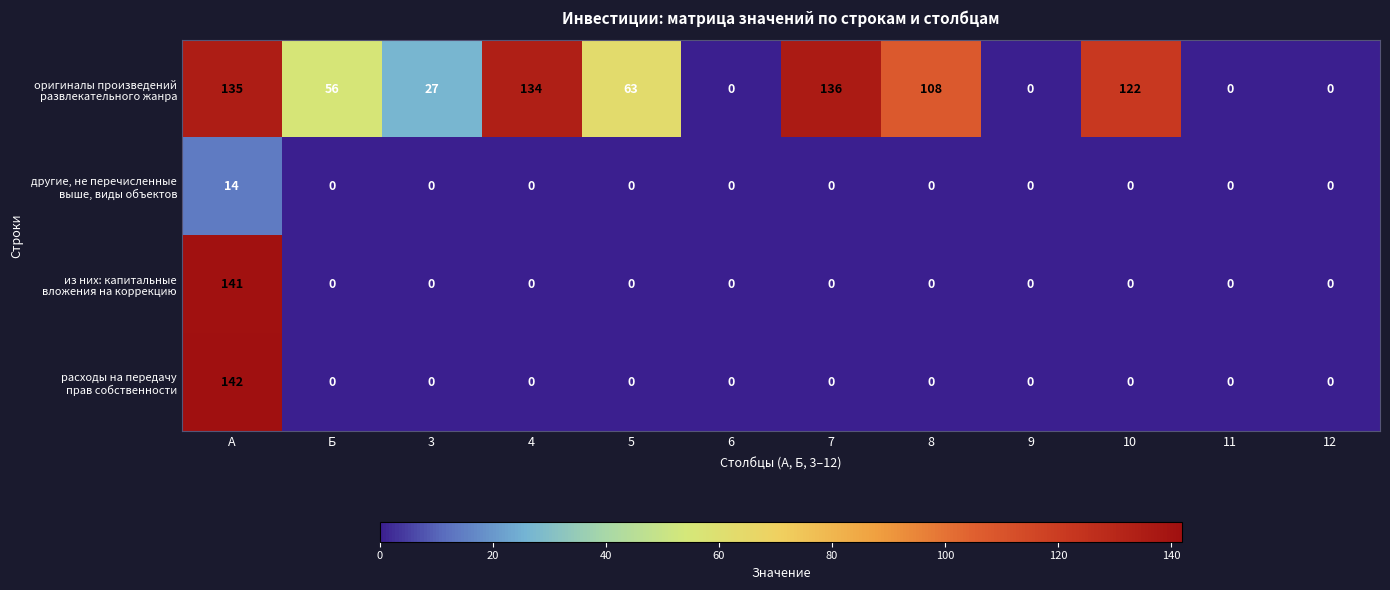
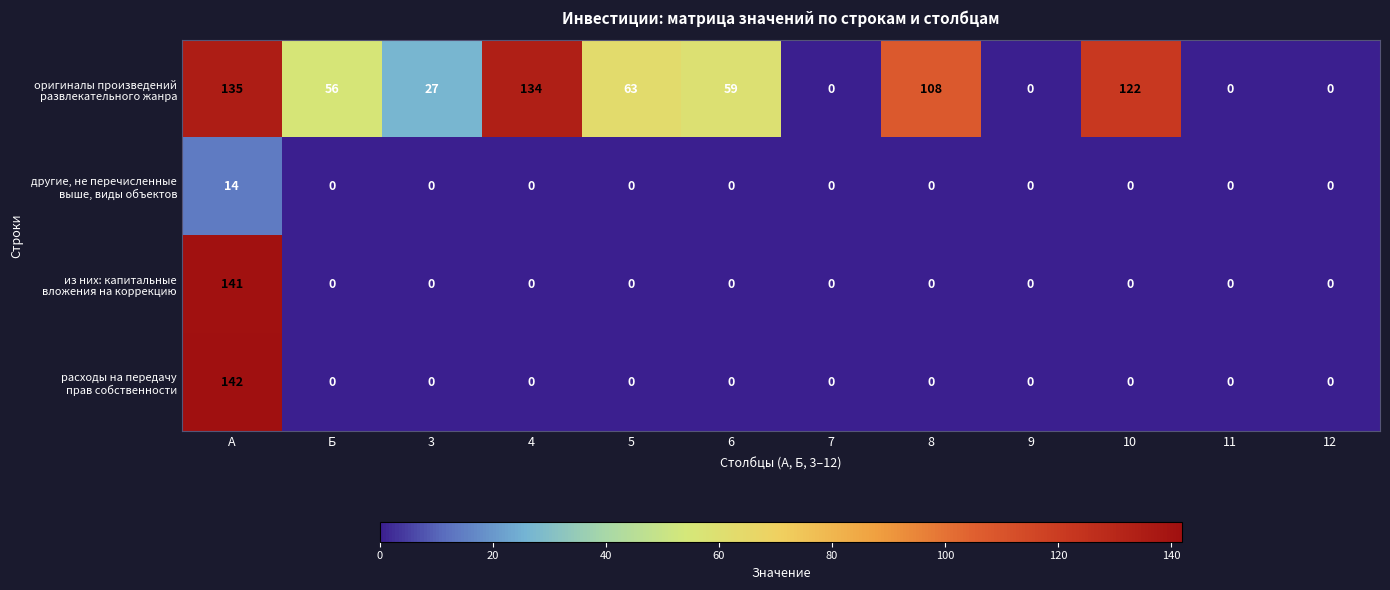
оригиналы произведений развлекательного жанра, 6: 0 -> 59
оригиналы произведений развлекательного жанра, 7: 136 -> 0
